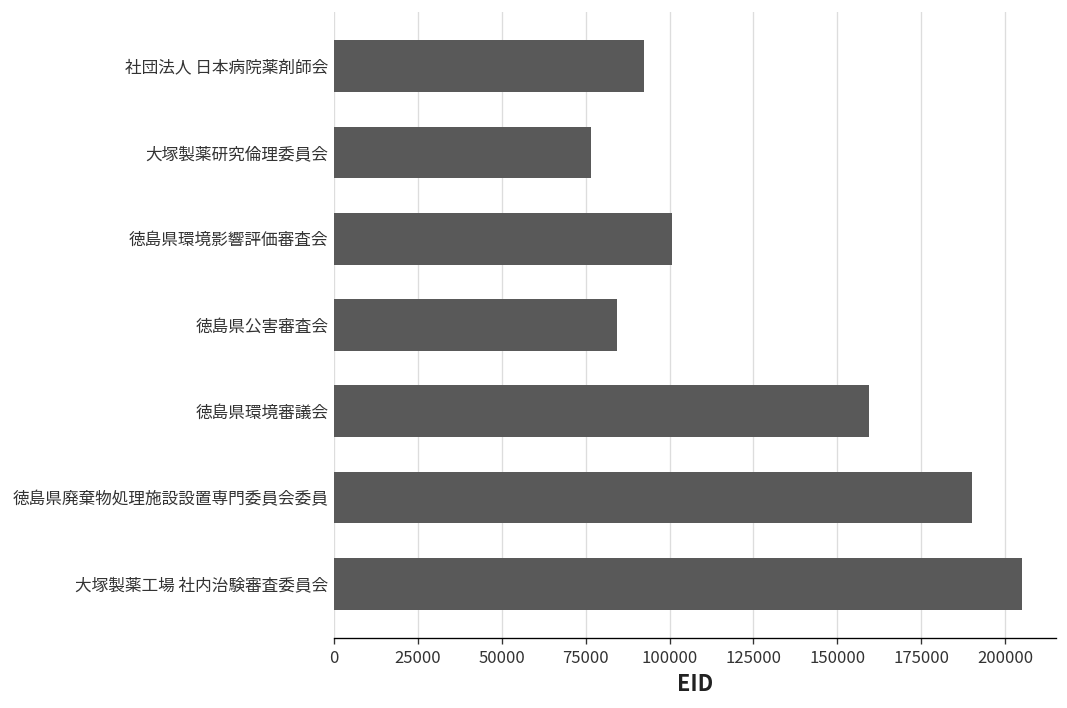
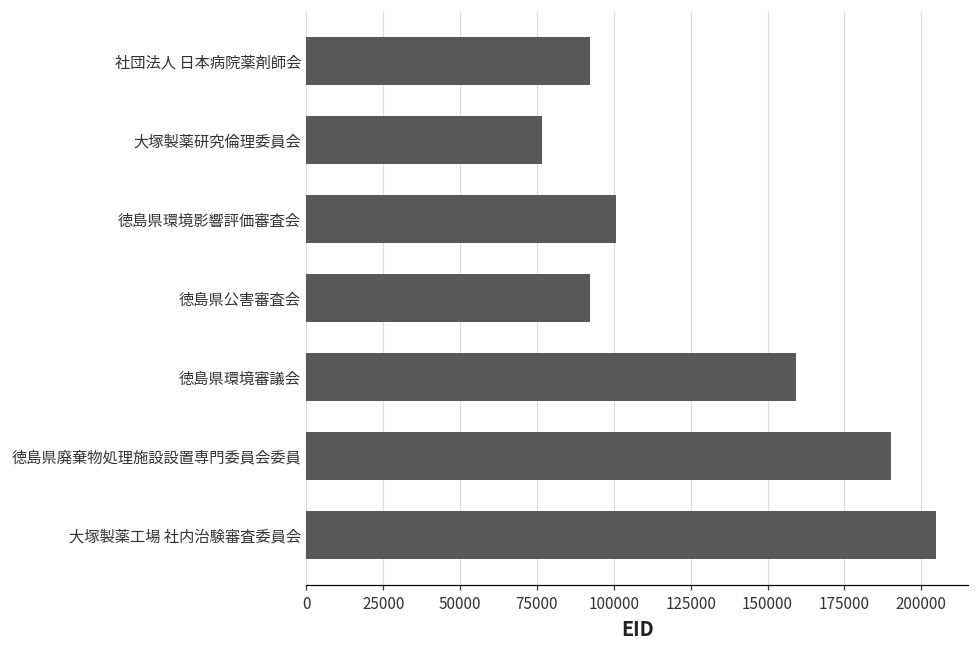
徳島県公害審査会: 84000 -> 92000
